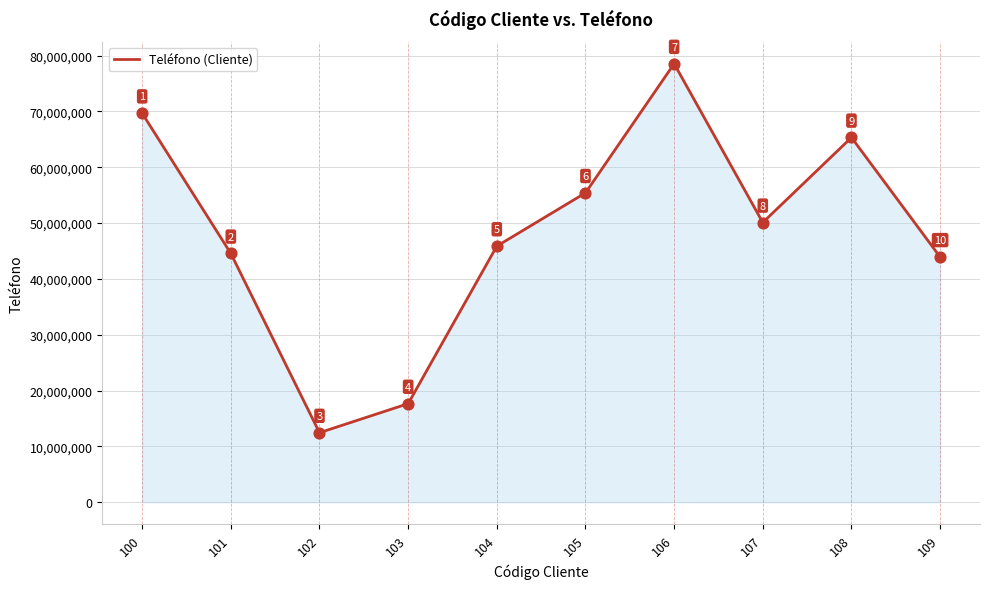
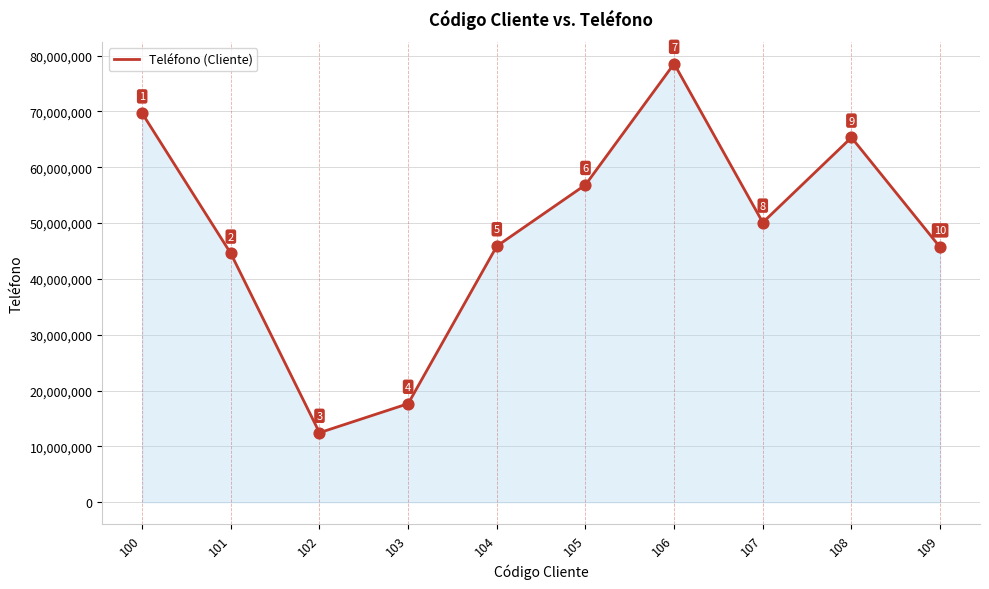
105: 55,000,000 -> 57,000,000
109: 44,000,000 -> 46,000,000
